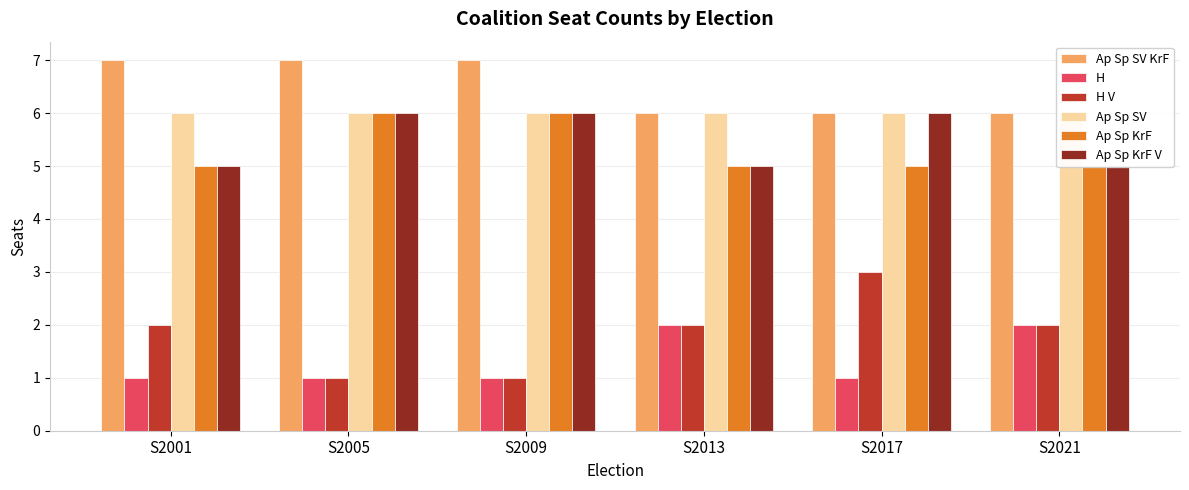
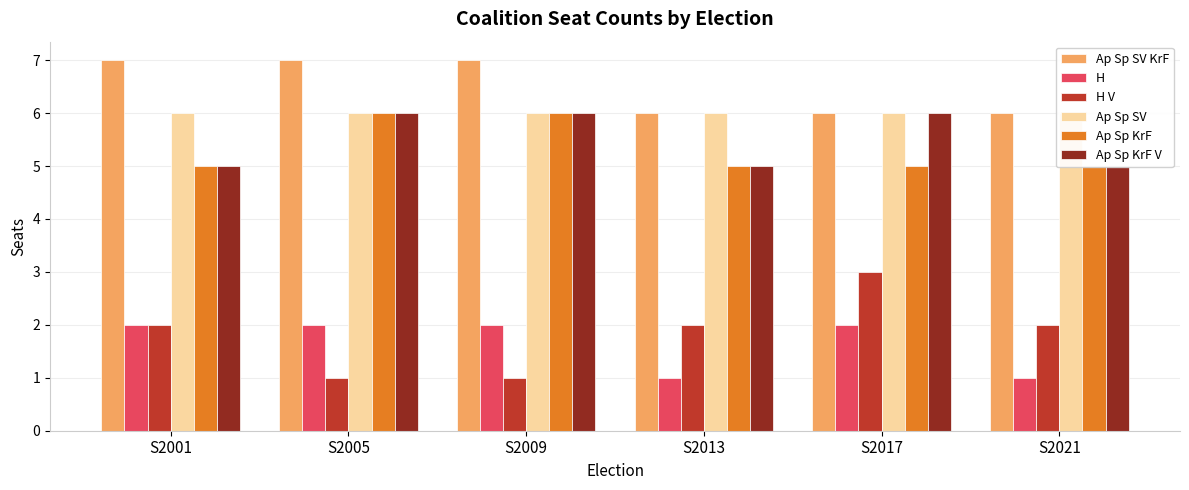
H, S2001: 1 -> 2
H, S2005: 1 -> 2
H, S2009: 1 -> 2
H, S2013: 2 -> 1
H, S2017: 1 -> 2
H, S2021: 2 -> 1
